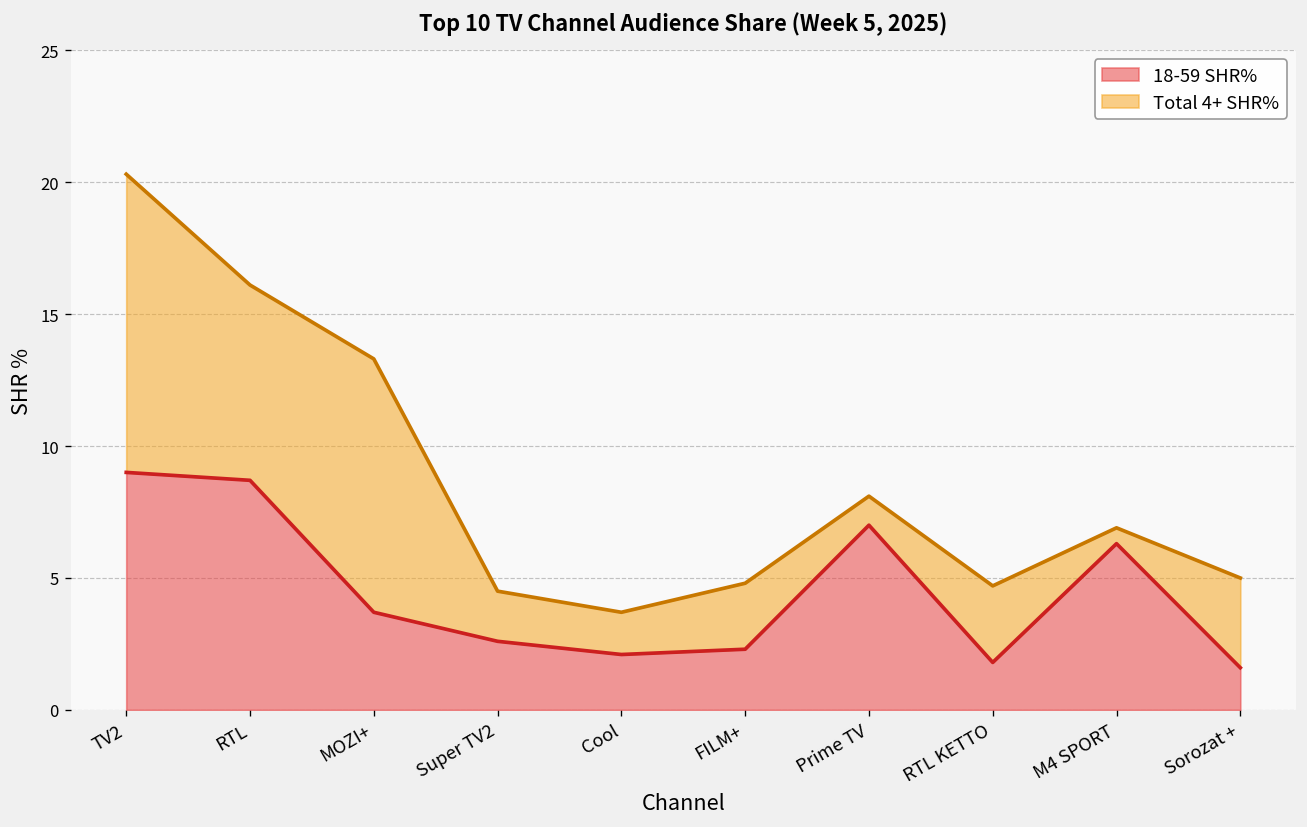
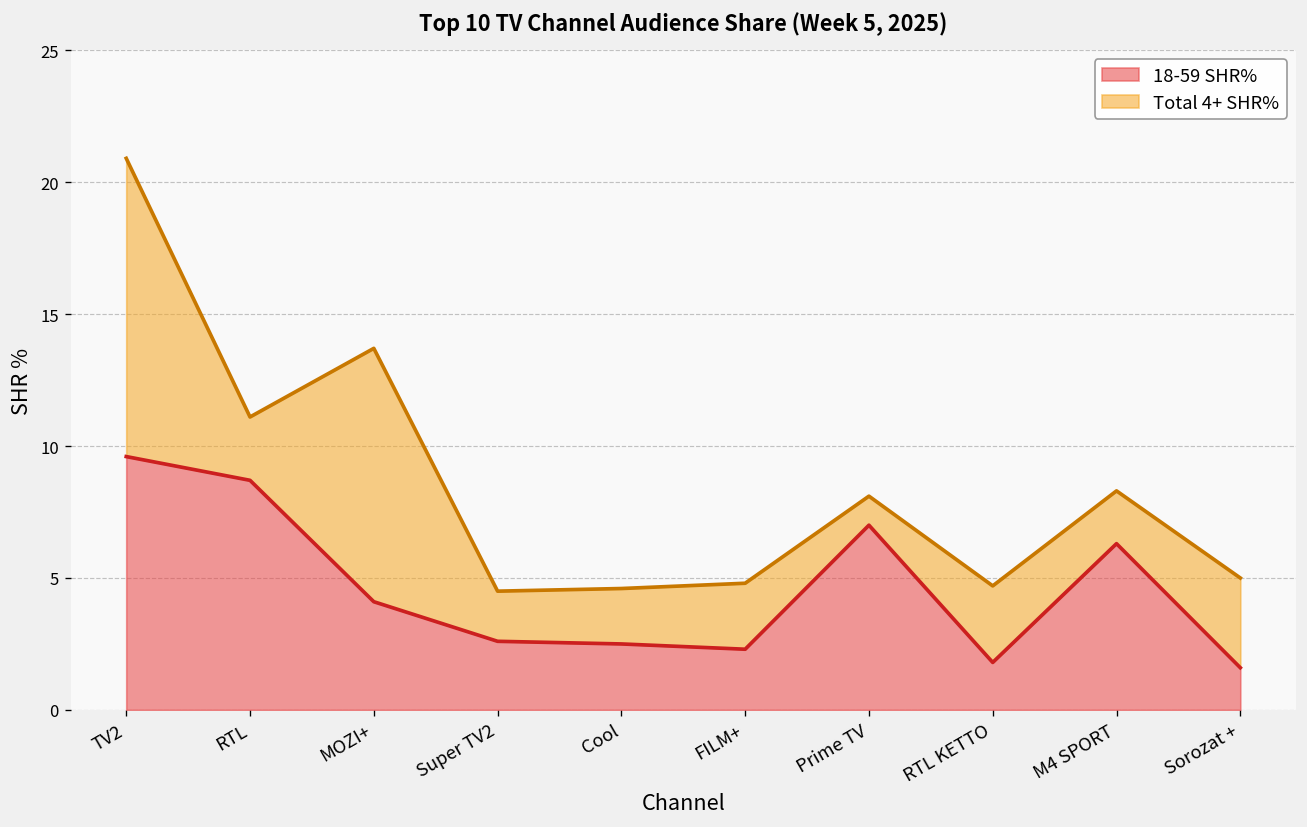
18-59 SHR%, TV2: 9.0 -> 9.6
Total 4+ SHR%, RTL: 7.4 -> 2.4
18-59 SHR%, MOZI+: 3.7 -> 4.1
18-59 SHR%, Cool: 2.1 -> 2.5
Total 4+ SHR%, Cool: 1.6 -> 2.1
Total 4+ SHR%, M4 SPORT: 0.6 -> 2.0
